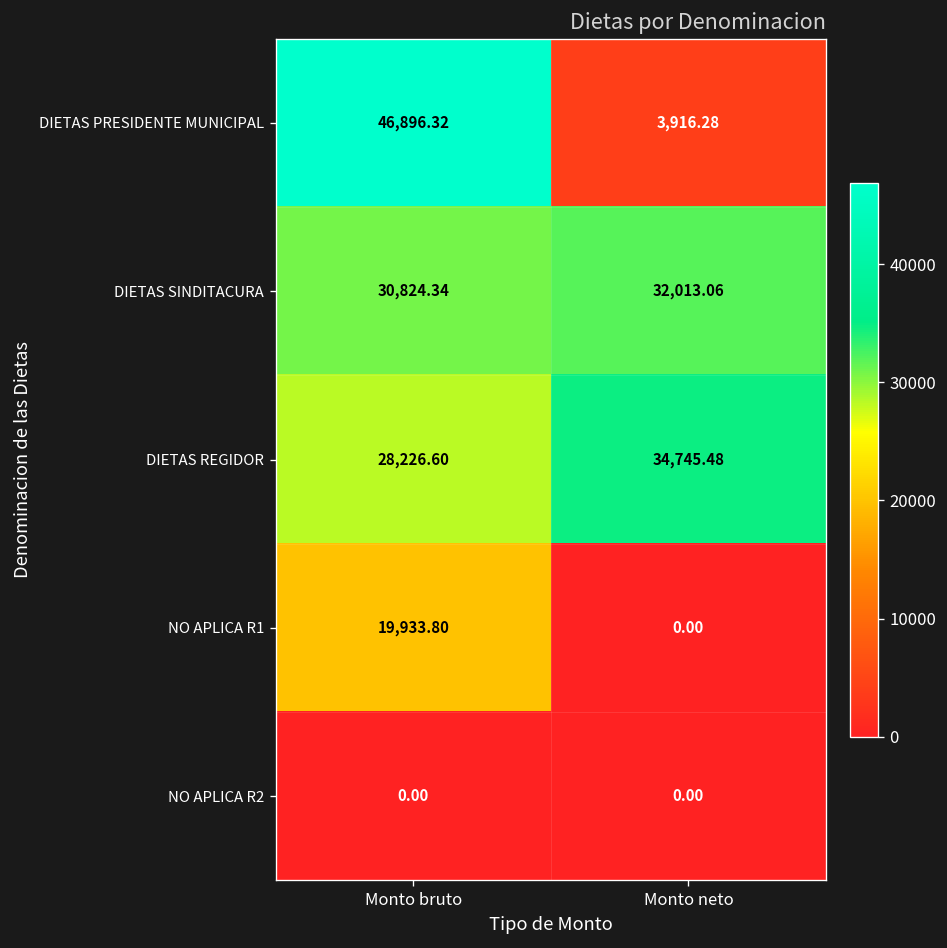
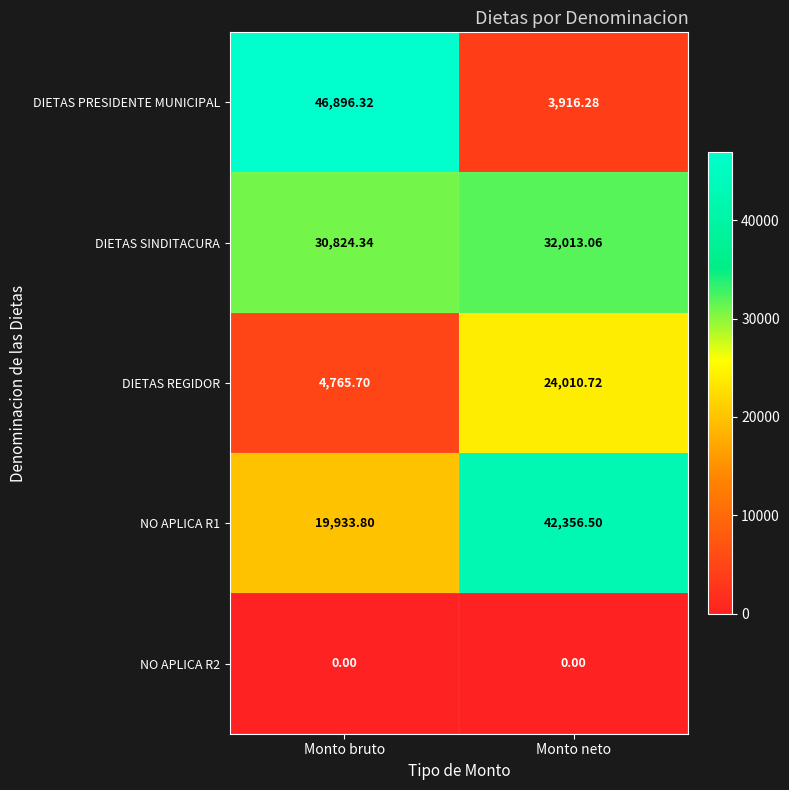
DIETAS REGIDOR, Monto bruto: 28,226.60 -> 4,765.70
DIETAS REGIDOR, Monto neto: 34,745.48 -> 24,010.72
NO APLICA R1, Monto neto: 0.00 -> 42,356.50
